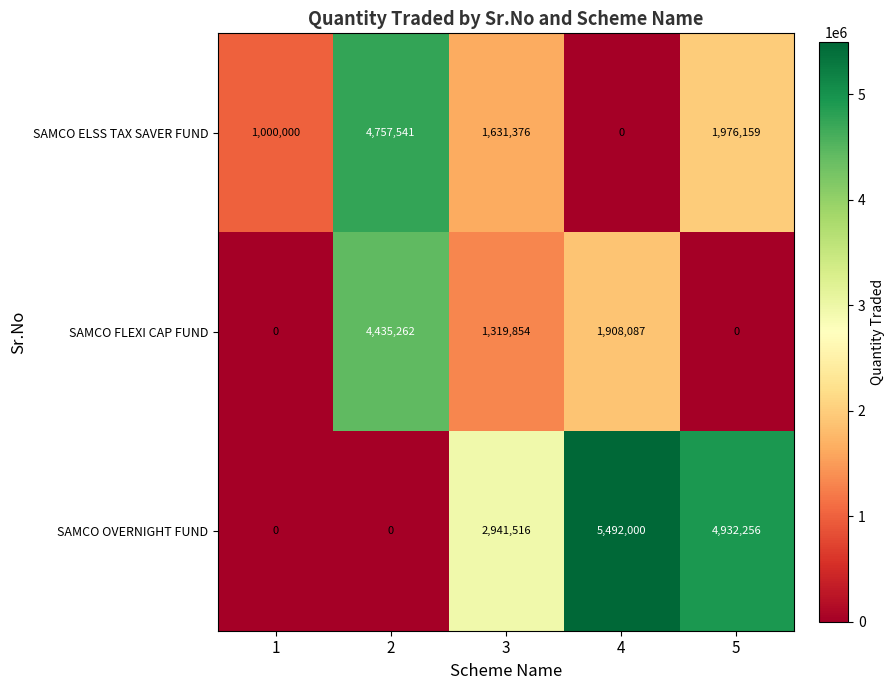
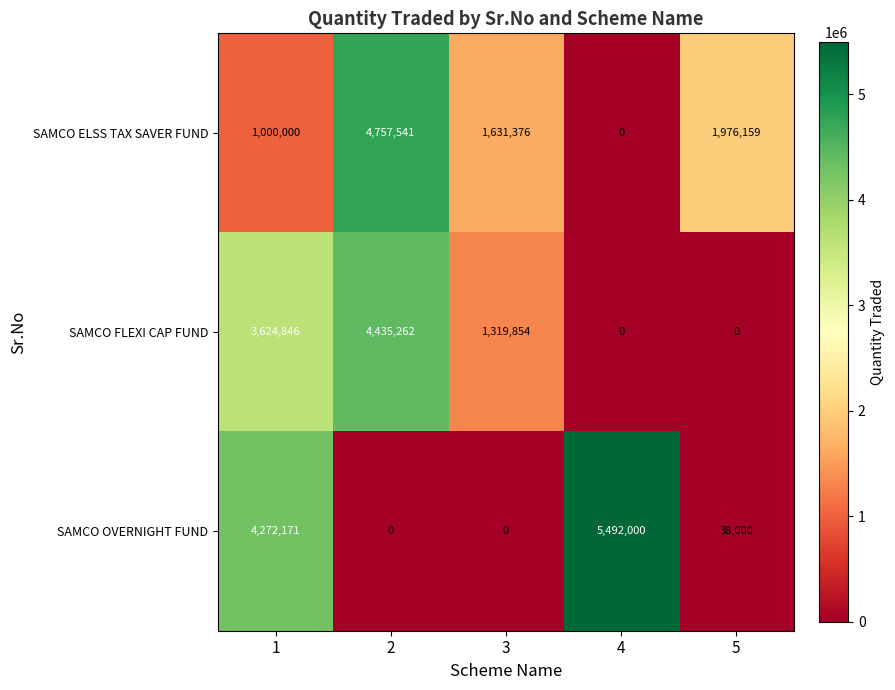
SAMCO FLEXI CAP FUND, 1: 0 -> 3,624,846
SAMCO FLEXI CAP FUND, 4: 1,908,087 -> 0
SAMCO OVERNIGHT FUND, 1: 0 -> 4,272,171
SAMCO OVERNIGHT FUND, 3: 2,941,516 -> 0
SAMCO OVERNIGHT FUND, 5: 4,932,256 -> 38,000
